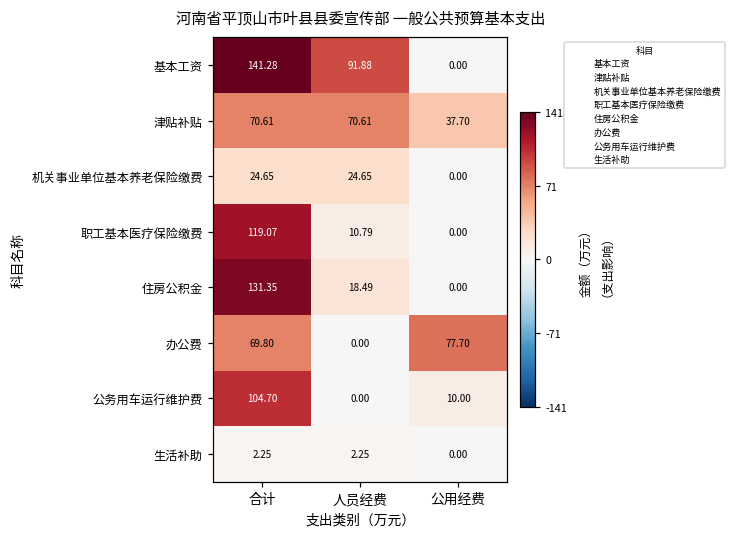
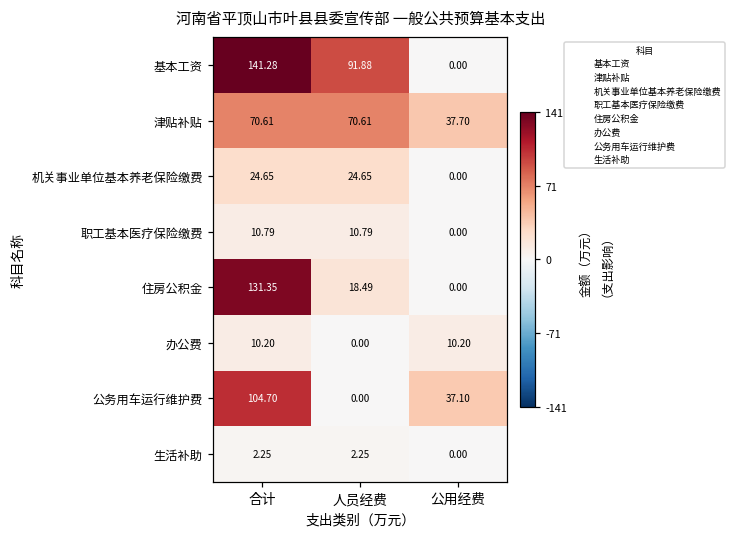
职工基本医疗保险缴费, 合计: 119.07 -> 10.79
办公费, 合计: 69.80 -> 10.20
办公费, 公用经费: 77.70 -> 10.20
公务用车运行维护费, 公用经费: 10.00 -> 37.10
